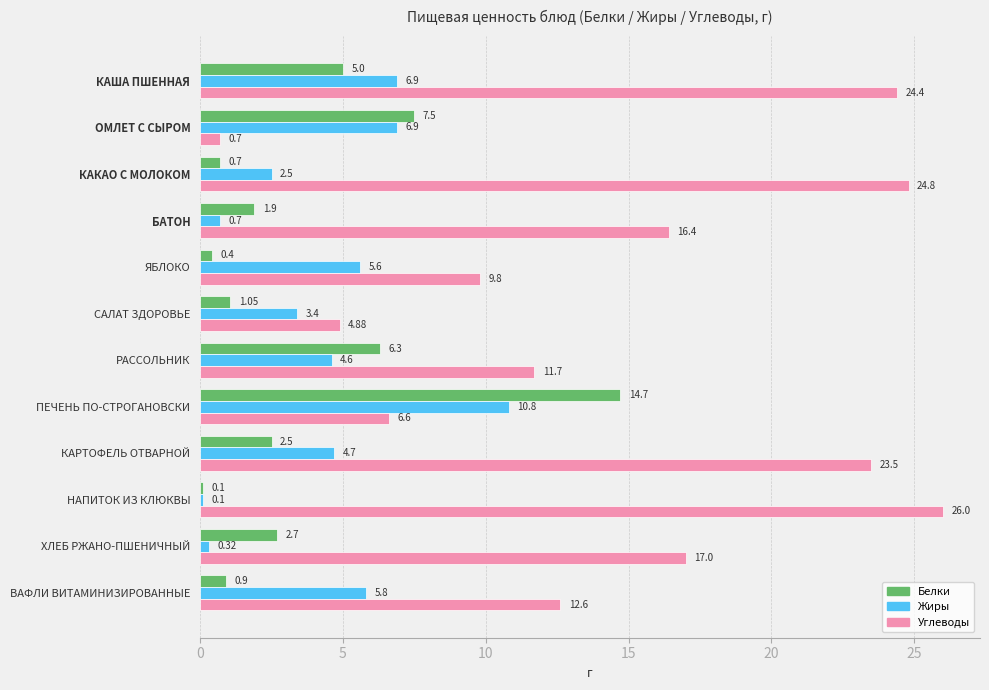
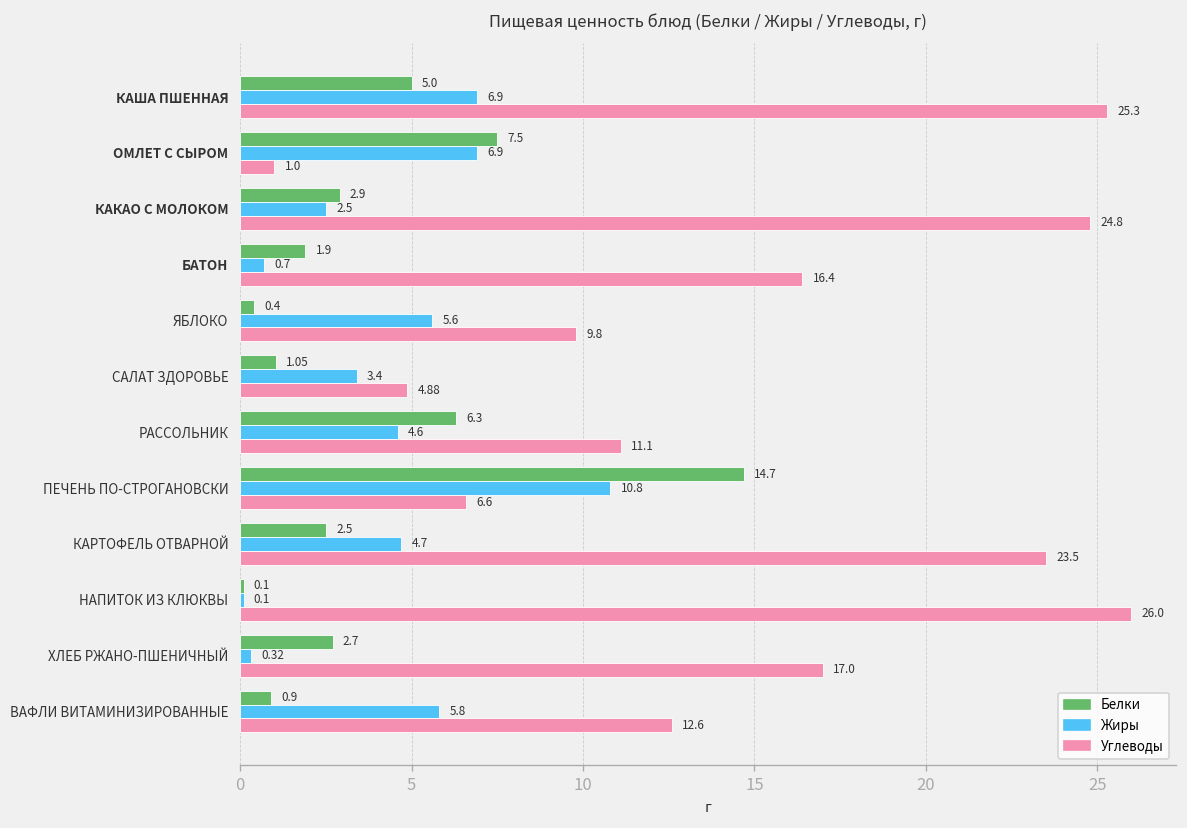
Углеводы, КАША ПШЕННАЯ: 24.4 -> 25.3
Углеводы, ОМЛЕТ С СЫРОМ: 0.7 -> 1.0
Белки, КАКАО С МОЛОКОМ: 0.7 -> 2.9
Углеводы, РАССОЛЬНИК: 11.7 -> 11.1
